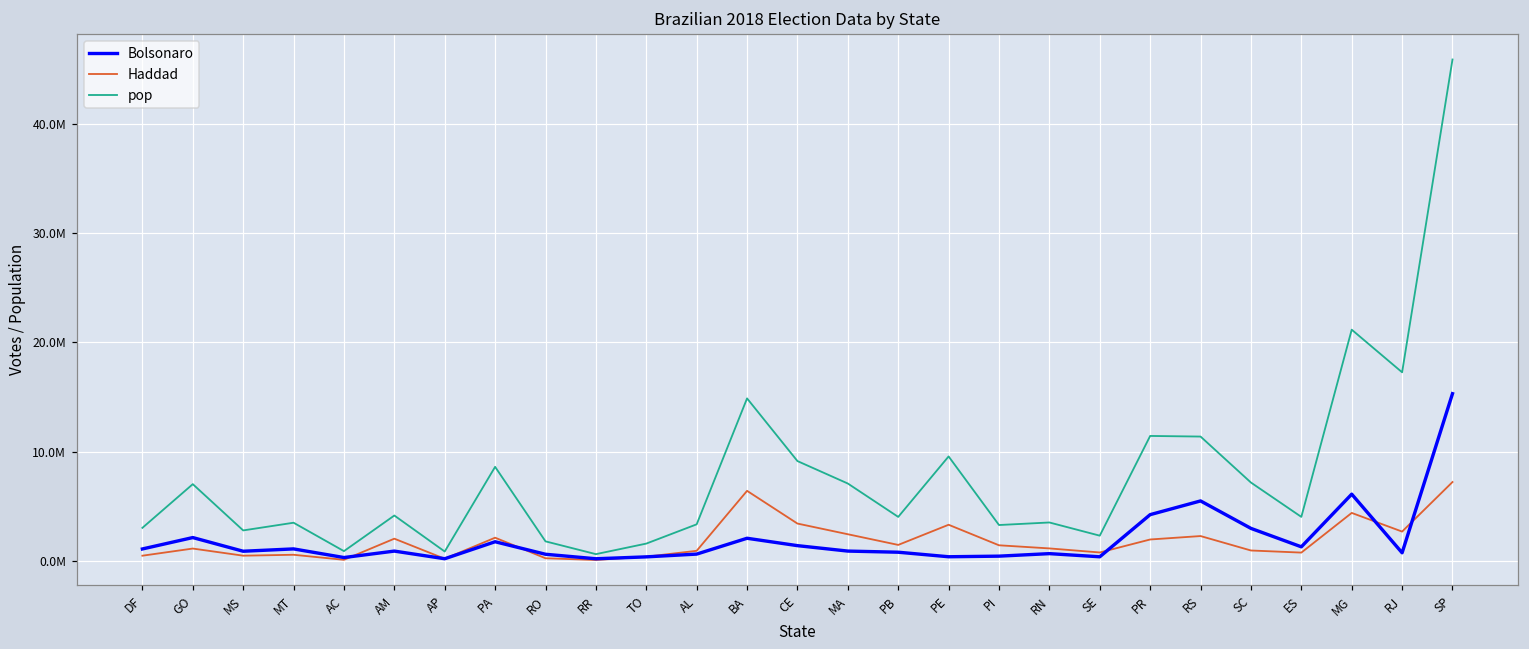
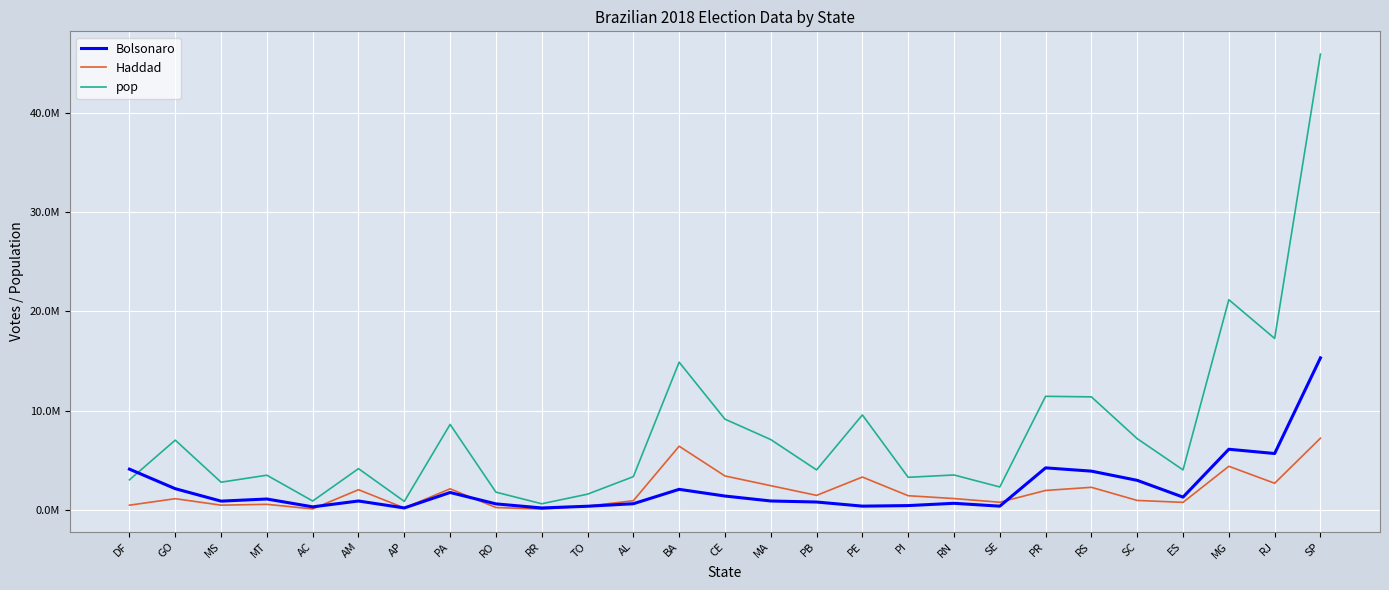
Bolsonaro, DF: 1000000 -> 4000000
Bolsonaro, RS: 5000000 -> 4000000
Bolsonaro, RJ: 1000000 -> 6000000
